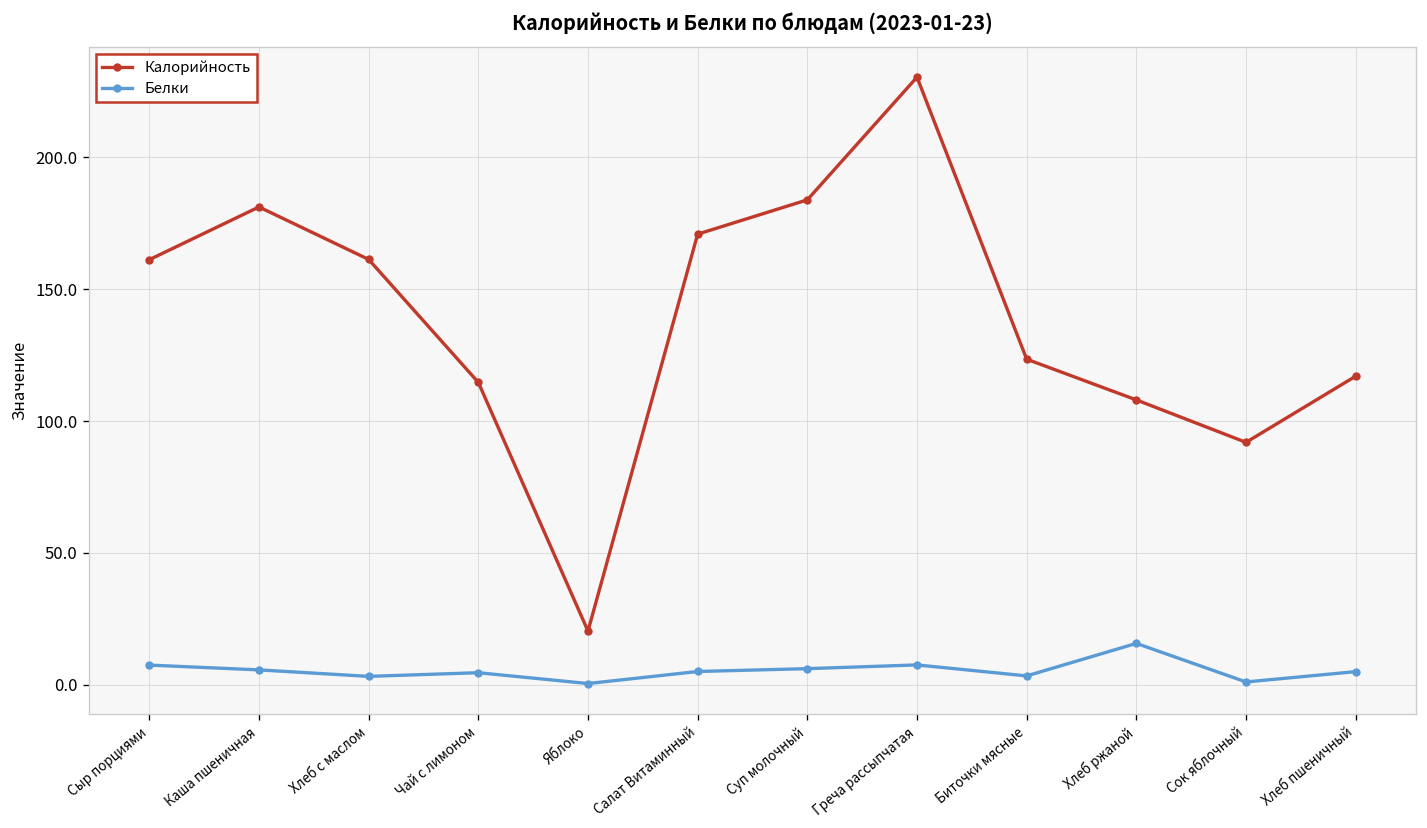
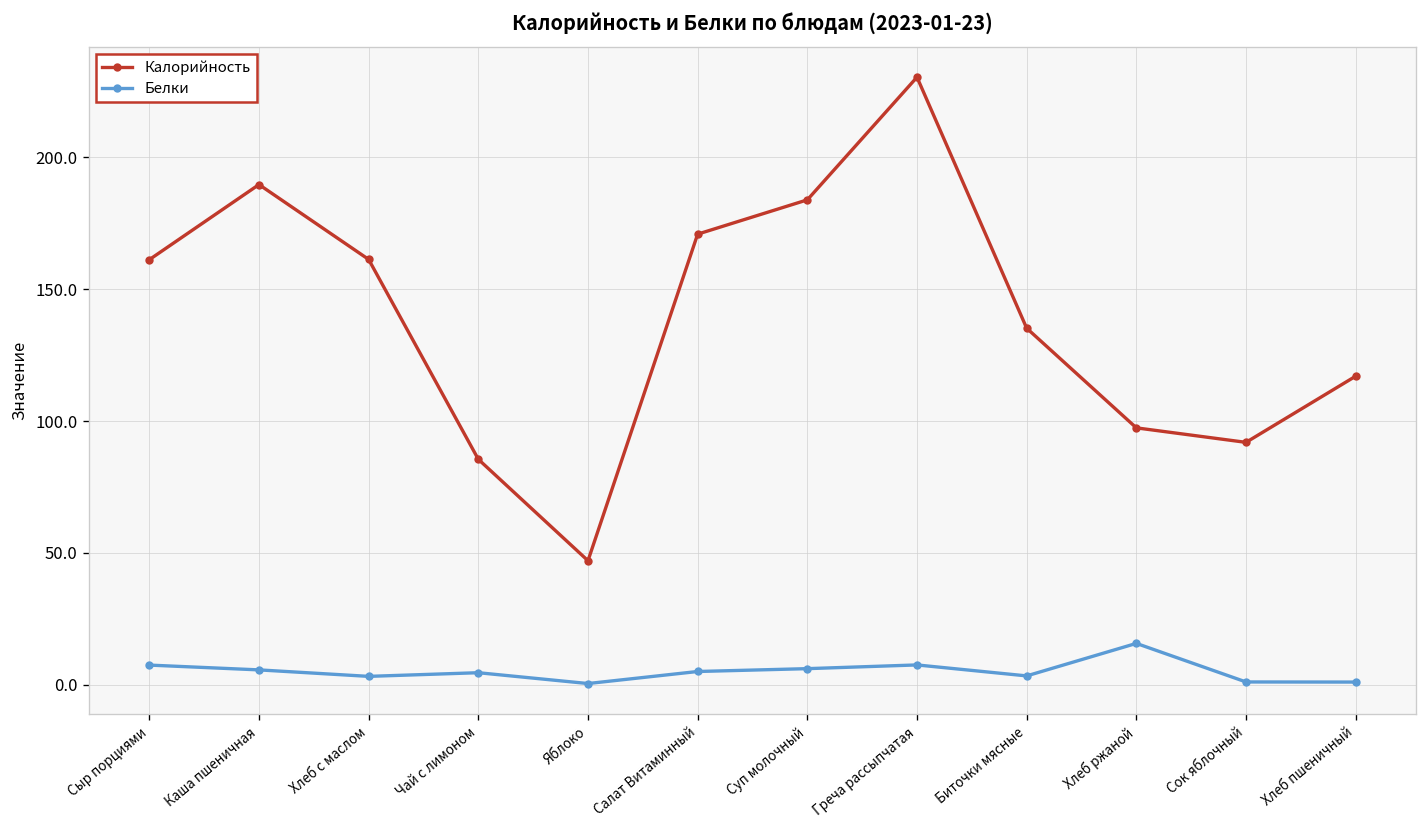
Калорийность, Каша пшеничная: 181 -> 190
Калорийность, Чай с лимоном: 115 -> 85
Калорийность, Яблоко: 20 -> 47
Калорийность, Биточки мясные: 123 -> 135
Калорийность, Хлеб ржаной: 108 -> 97
Белки, Хлеб пшеничный: 5 -> 1
